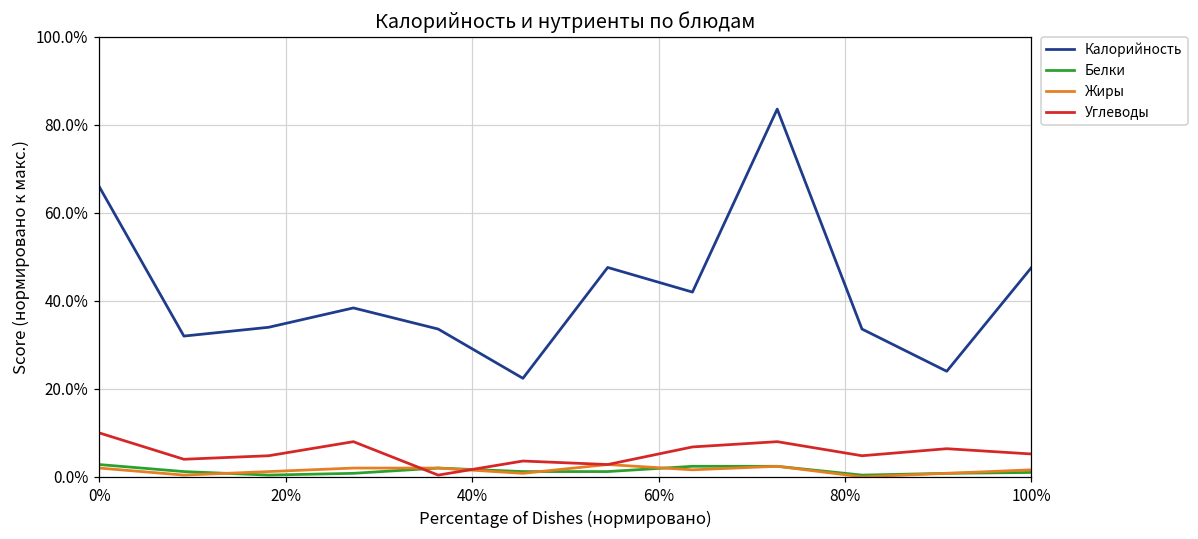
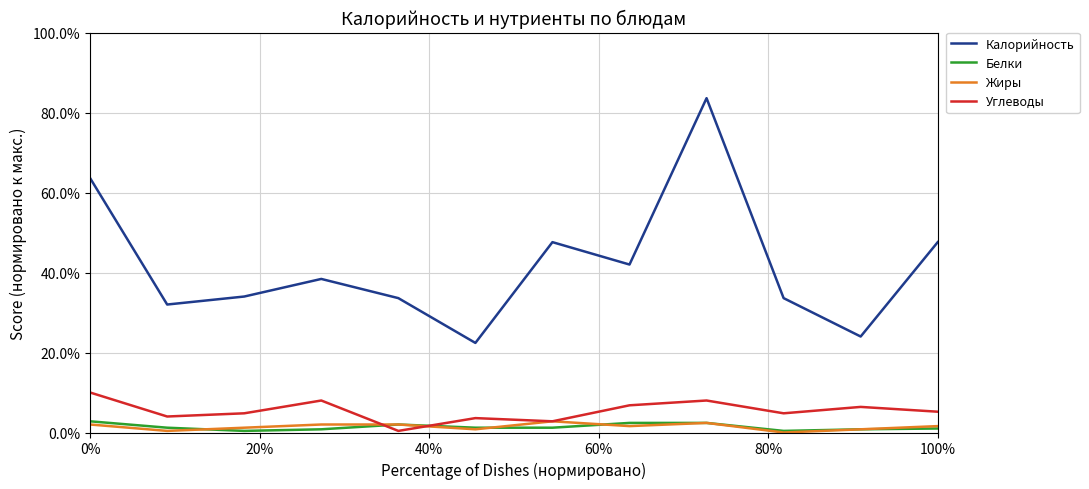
Калорийность, 0%: 66% -> 64%
